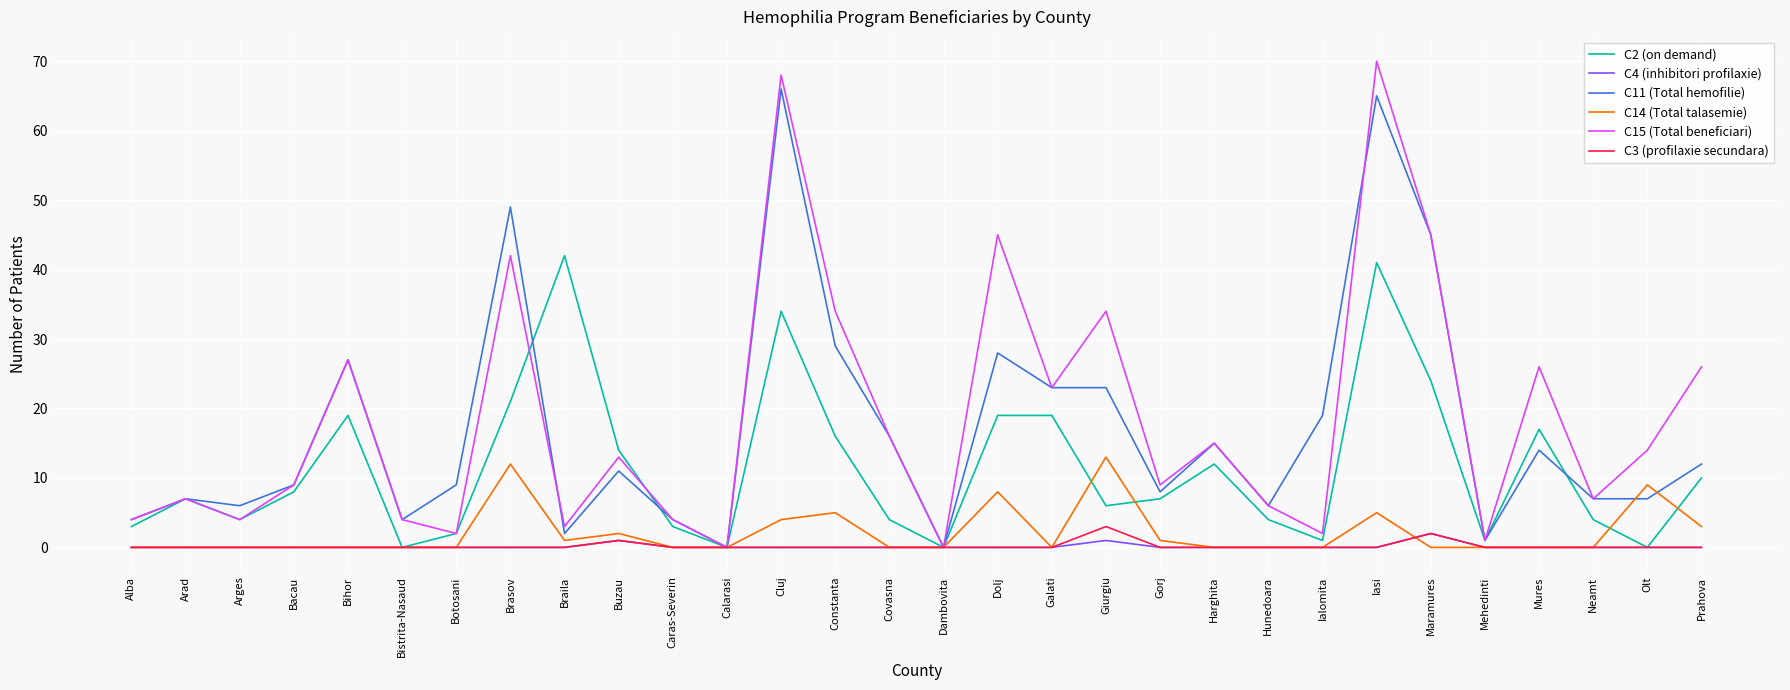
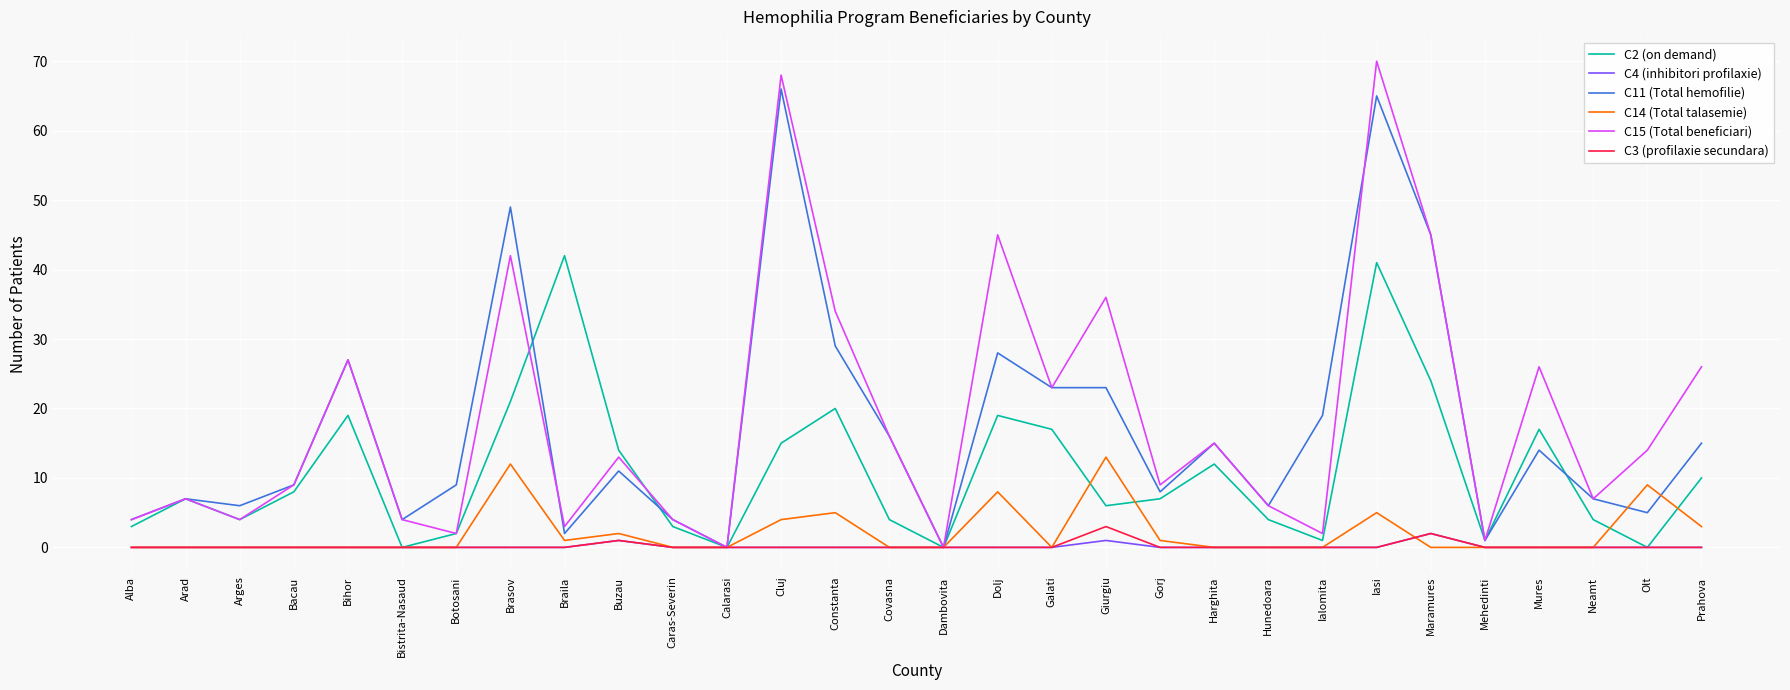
C2 (on demand), Cluj: 34 -> 15
C2 (on demand), Constanta: 16 -> 20
C2 (on demand), Galati: 19 -> 17
C15 (Total beneficiari), Giurgiu: 34 -> 36
C11 (Total hemofilie), Olt: 7 -> 5
C11 (Total hemofilie), Prahova: 12 -> 15
